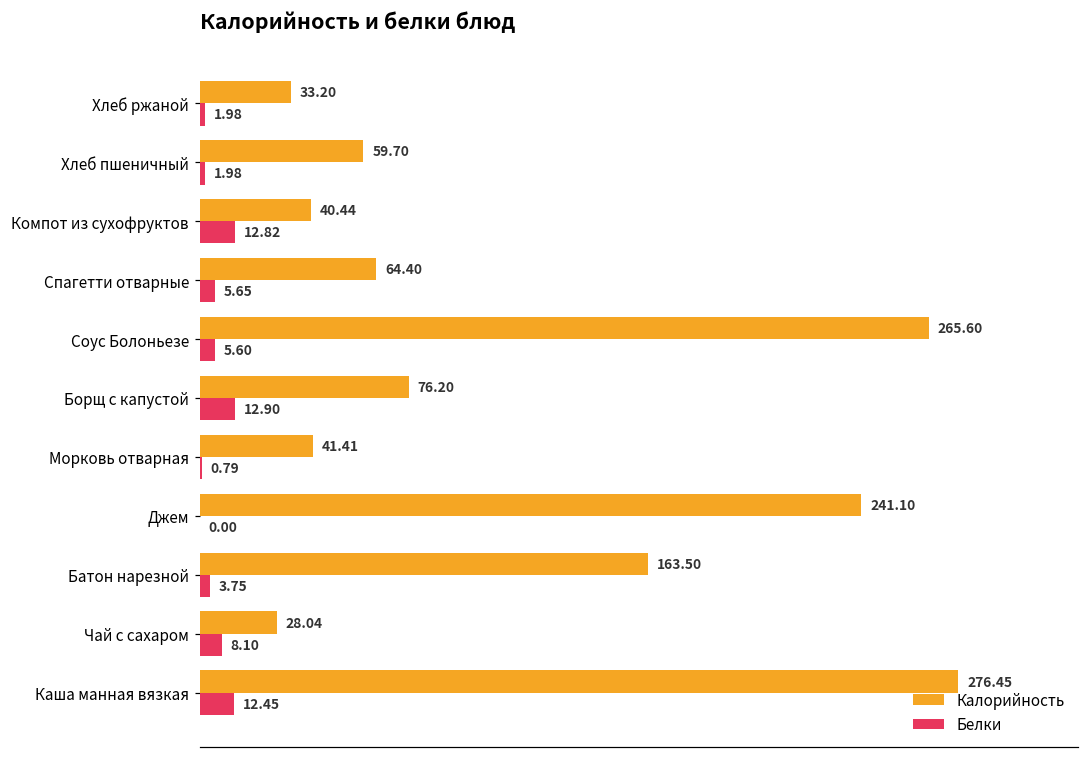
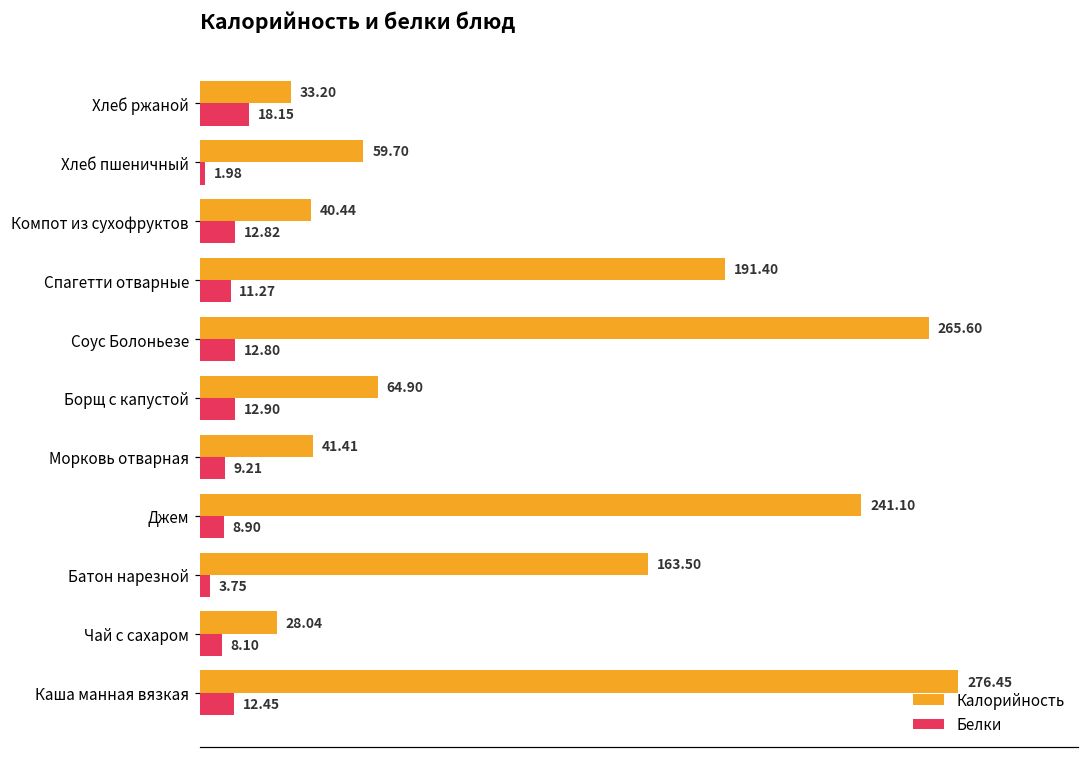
Белки, Хлеб ржаной: 1.98 -> 18.15
Калорийность, Спагетти отварные: 64.40 -> 191.40
Белки, Спагетти отварные: 5.65 -> 11.27
Белки, Соус Болоньезе: 5.60 -> 12.80
Калорийность, Борщ с капустой: 76.20 -> 64.90
Белки, Морковь отварная: 0.79 -> 9.21
Белки, Джем: 0.00 -> 8.90
